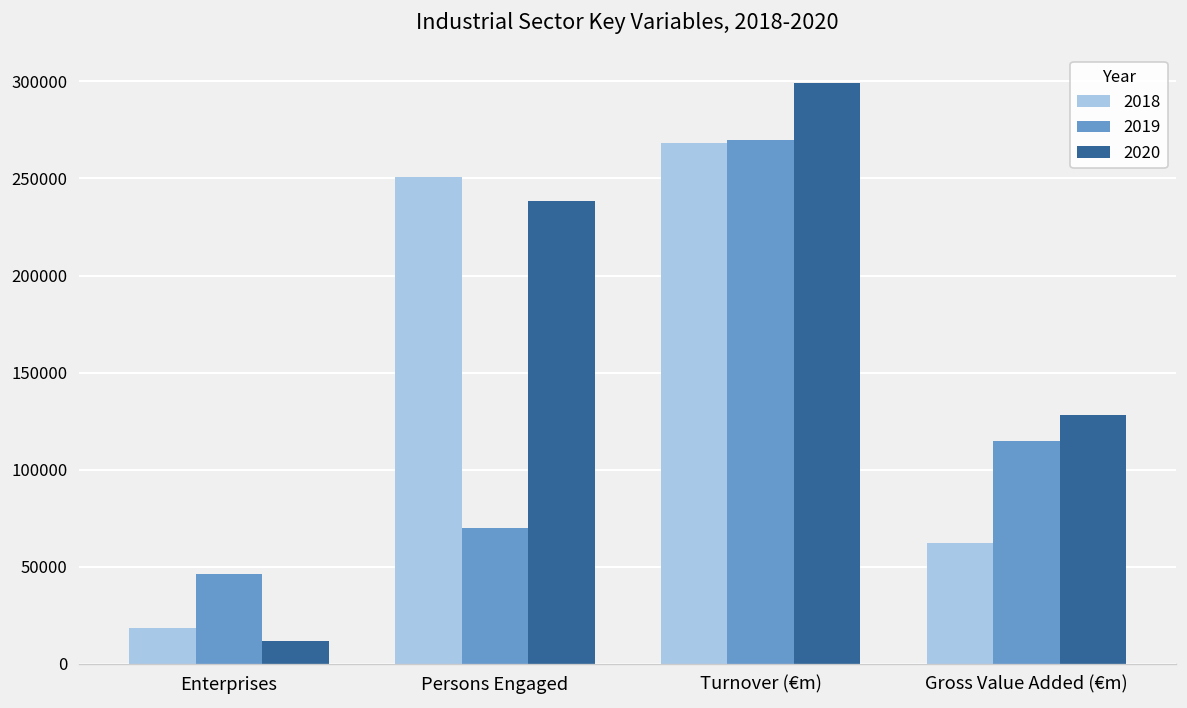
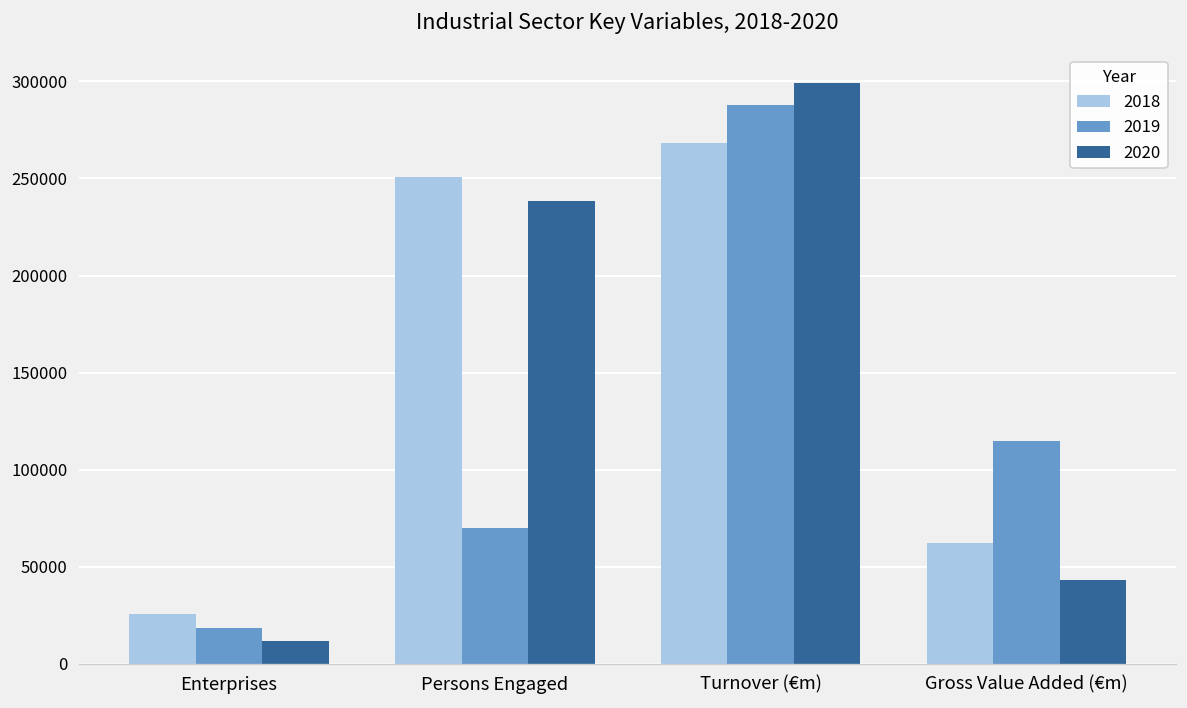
2018, Enterprises: 19000 -> 26000
2019, Enterprises: 46000 -> 19000
2019, Turnover (€m): 270000 -> 288000
2020, Gross Value Added (€m): 128000 -> 43000
